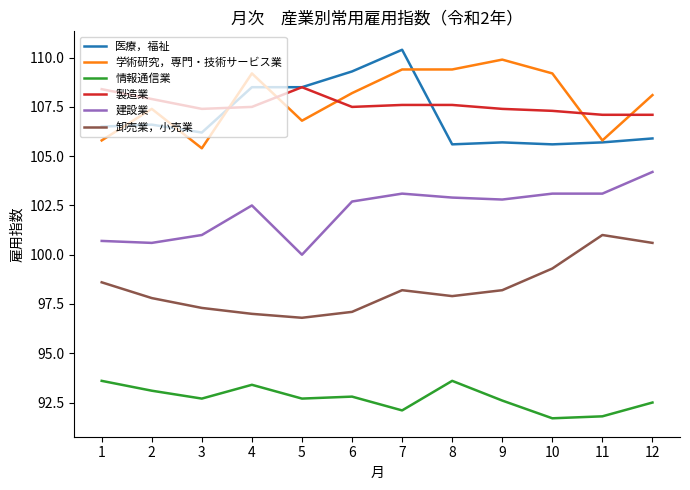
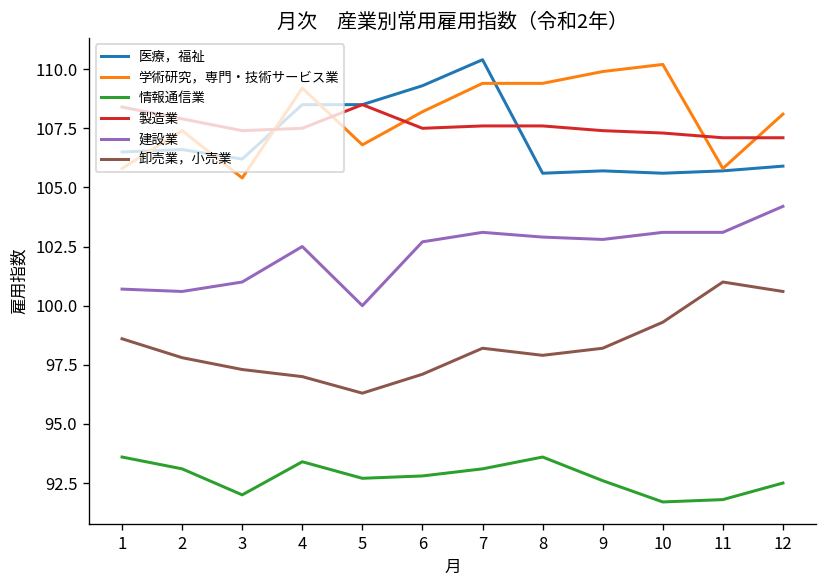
情報通信業, 3: 92.7 -> 92.0
卸売業，小売業, 5: 96.8 -> 96.3
情報通信業, 7: 92.1 -> 93.1
学術研究，専門・技術サービス業, 10: 109.2 -> 110.2
